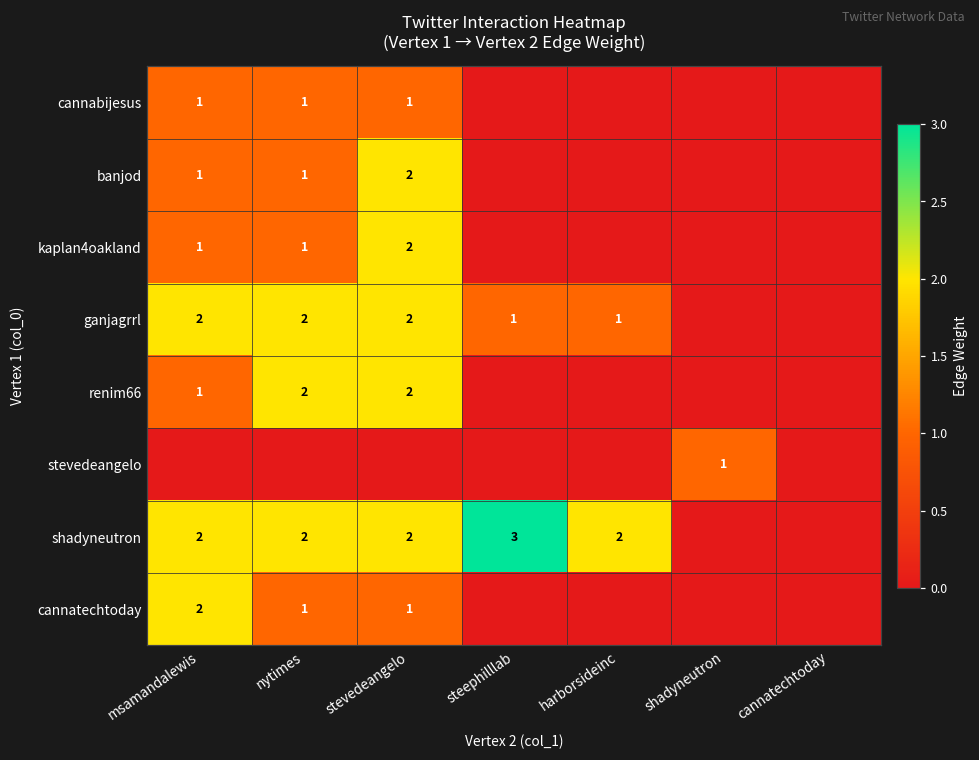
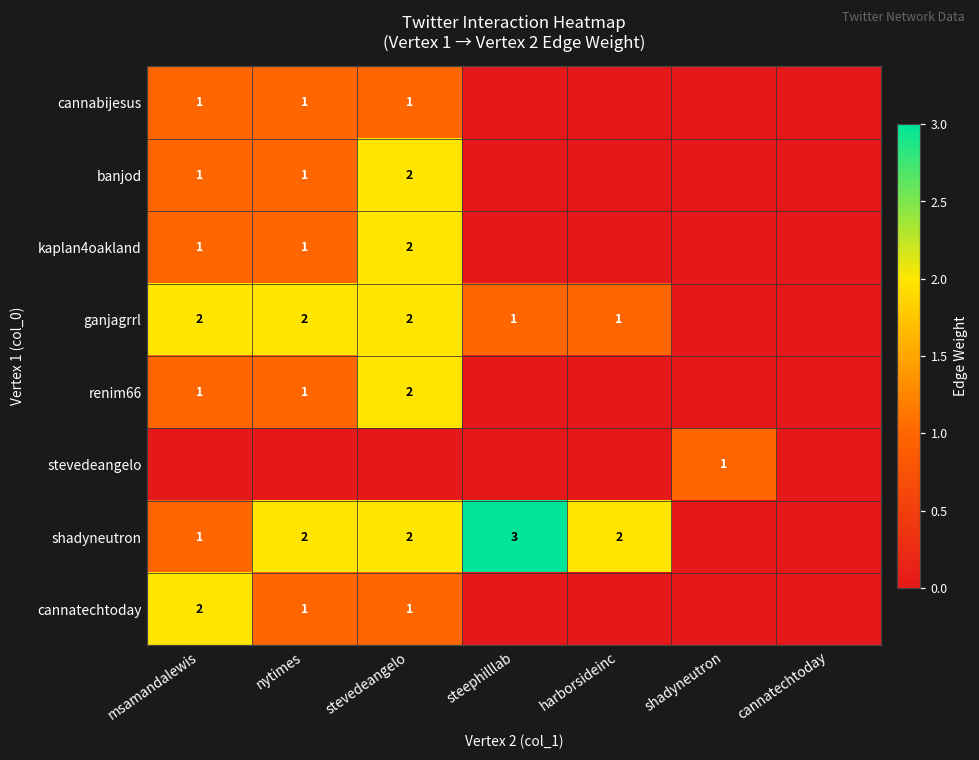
renim66, nytimes: 2 -> 1
shadyneutron, msamandalewis: 2 -> 1
